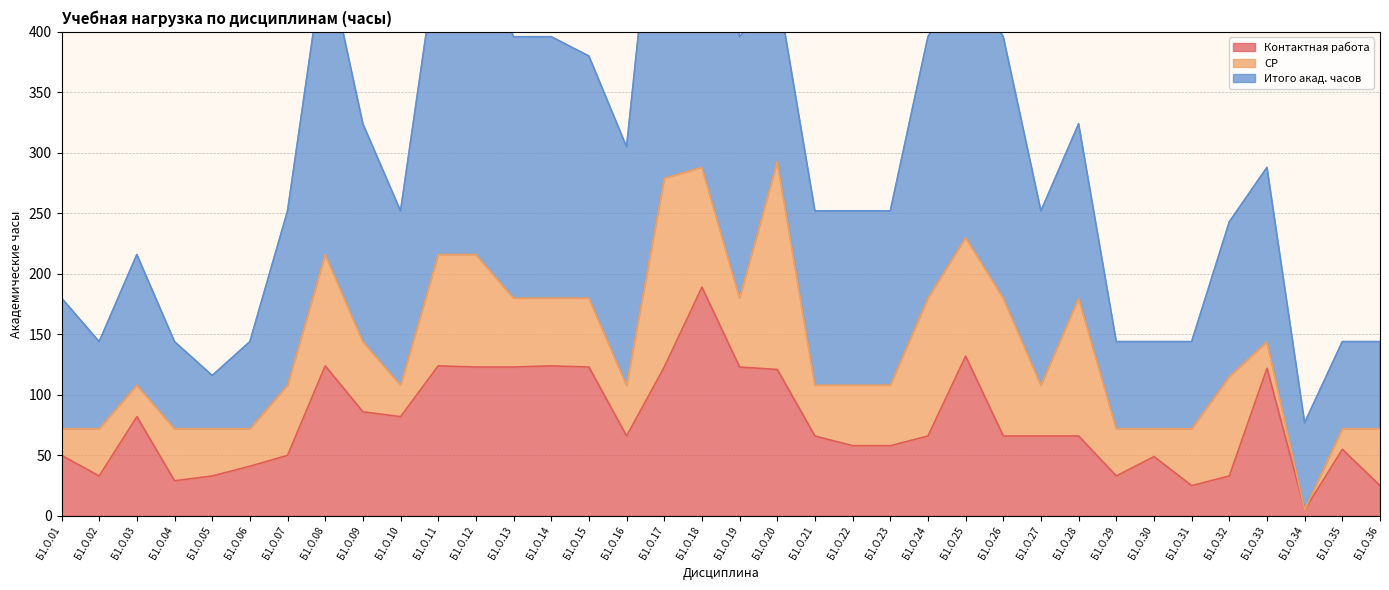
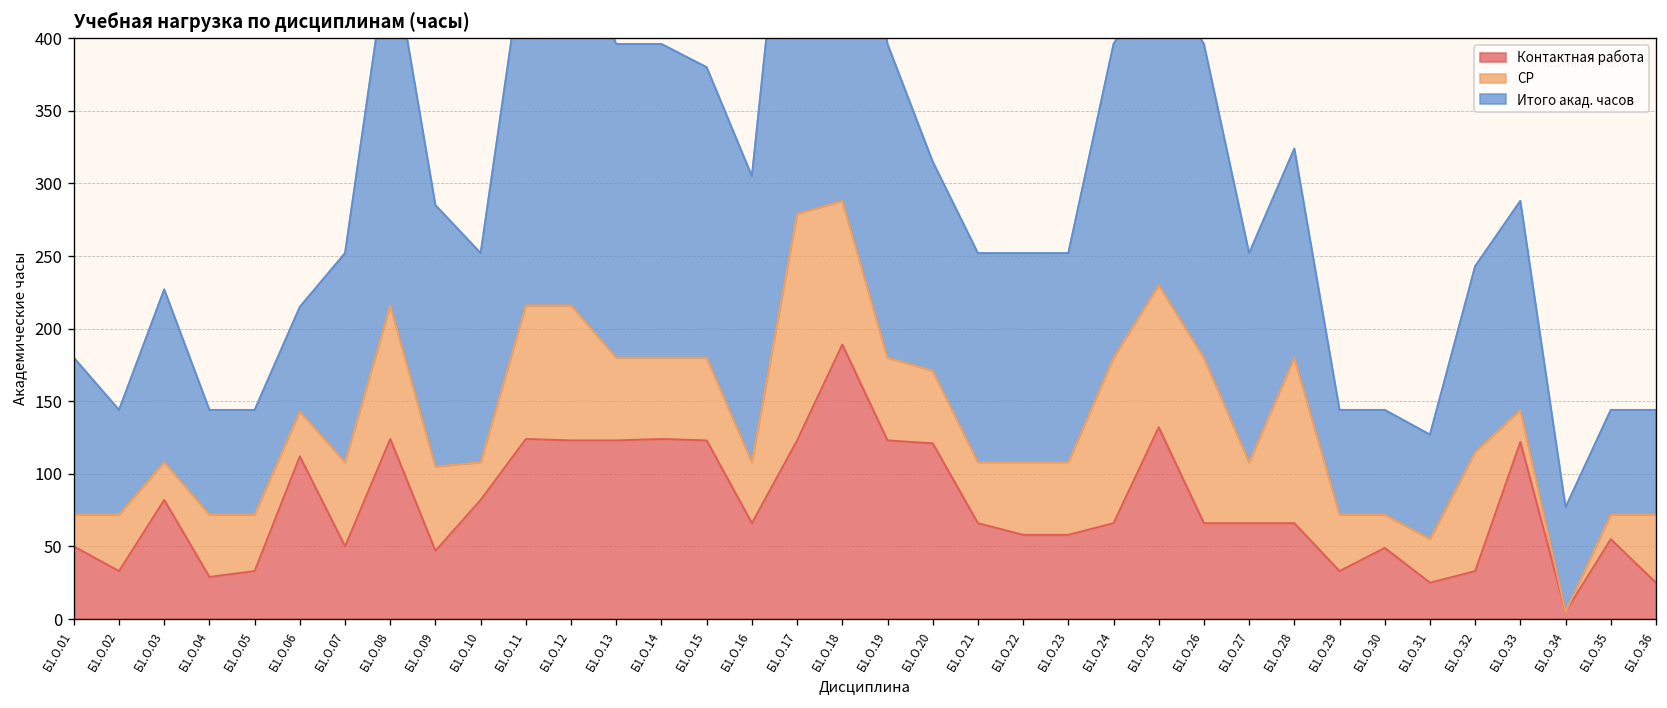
Итого акад. часов, Б1.О.03: 108 -> 119
Итого акад. часов, Б1.О.05: 44 -> 72
Контактная работа, Б1.О.06: 41 -> 112
Контактная работа, Б1.О.09: 86 -> 47
СР, Б1.О.20: 172 -> 50
СР, Б1.О.31: 47 -> 30
